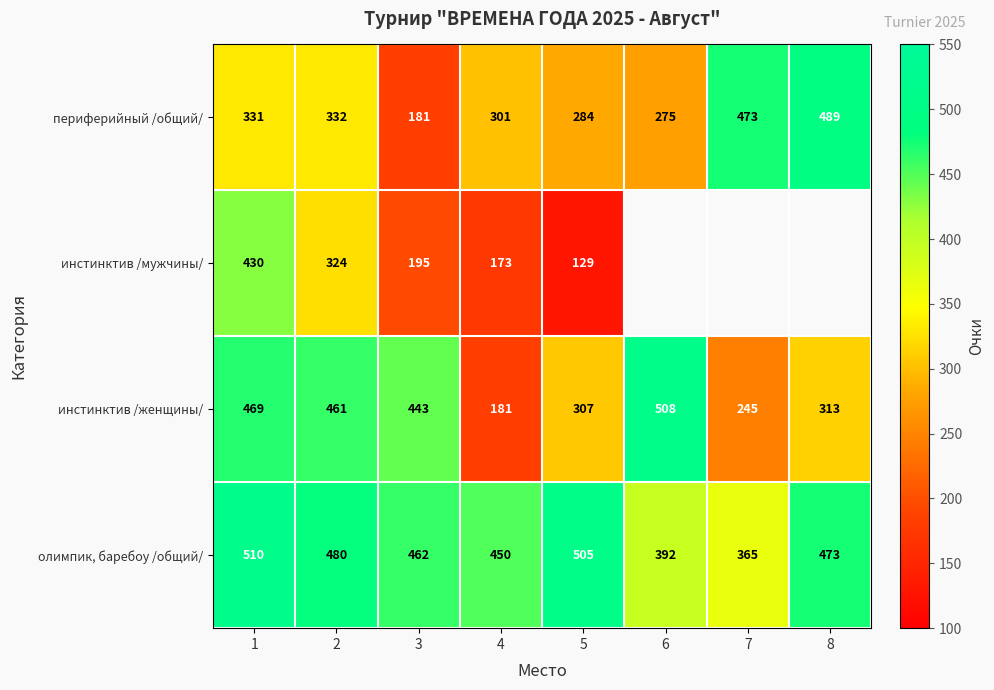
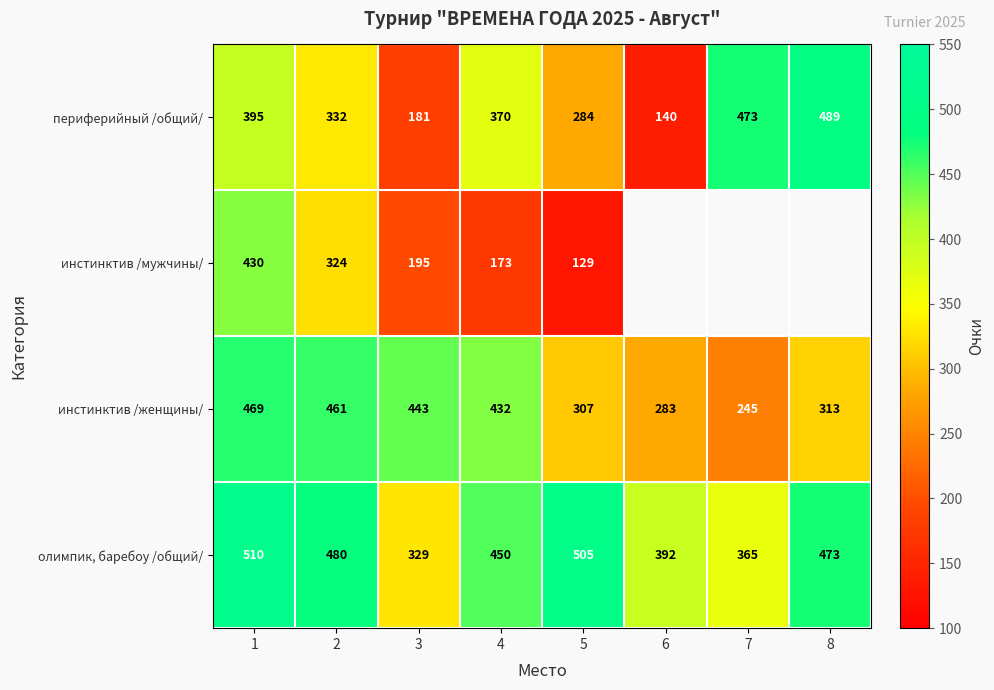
периферийный /общий/, 1: 331 -> 395
периферийный /общий/, 4: 301 -> 370
периферийный /общий/, 6: 275 -> 140
инстинктив /женщины/, 4: 181 -> 432
инстинктив /женщины/, 6: 508 -> 283
олимпик, баребоу /общий/, 3: 462 -> 329
